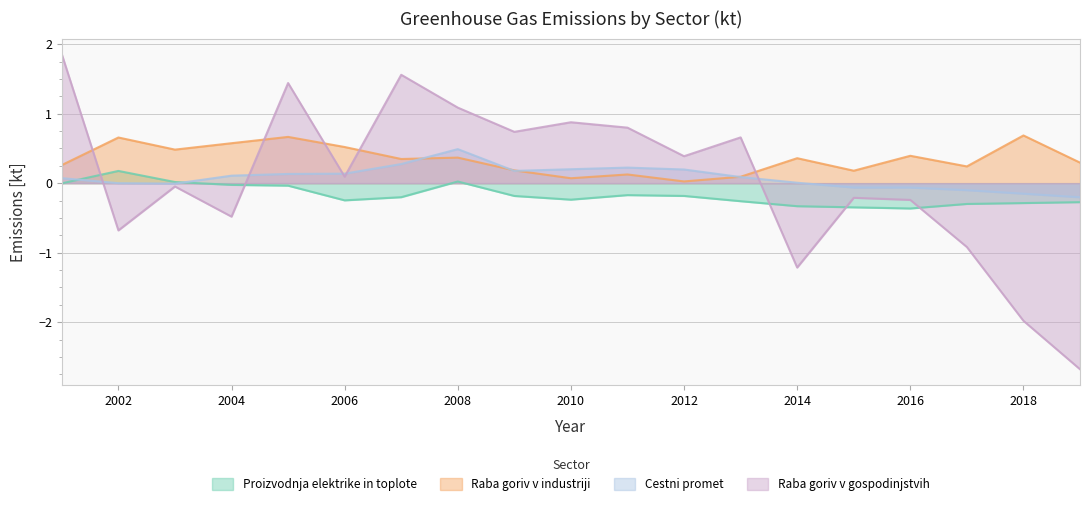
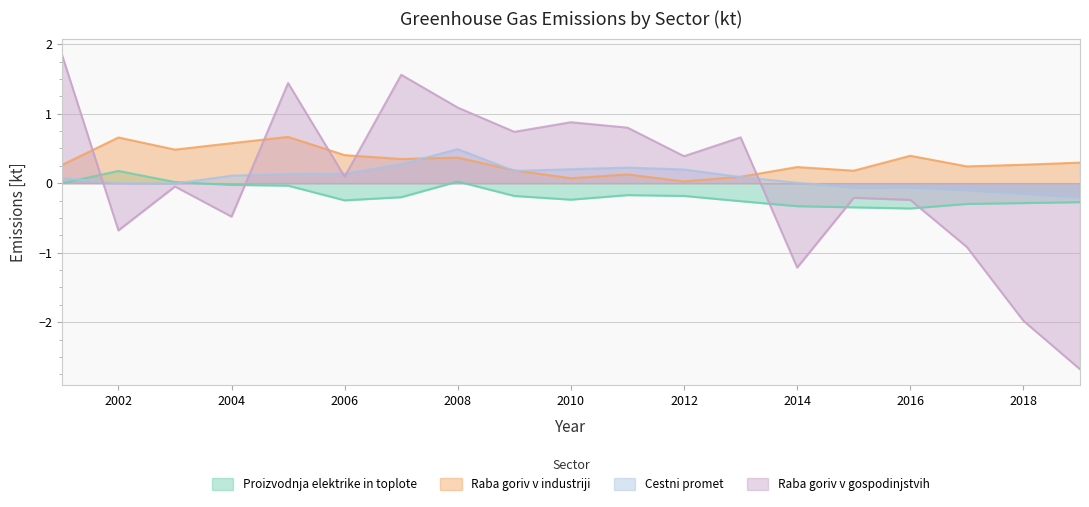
Raba goriv v industriji, 2006: 0.5 -> 0.4
Raba goriv v industriji, 2014: 0.4 -> 0.2
Raba goriv v industriji, 2018: 0.7 -> 0.3
